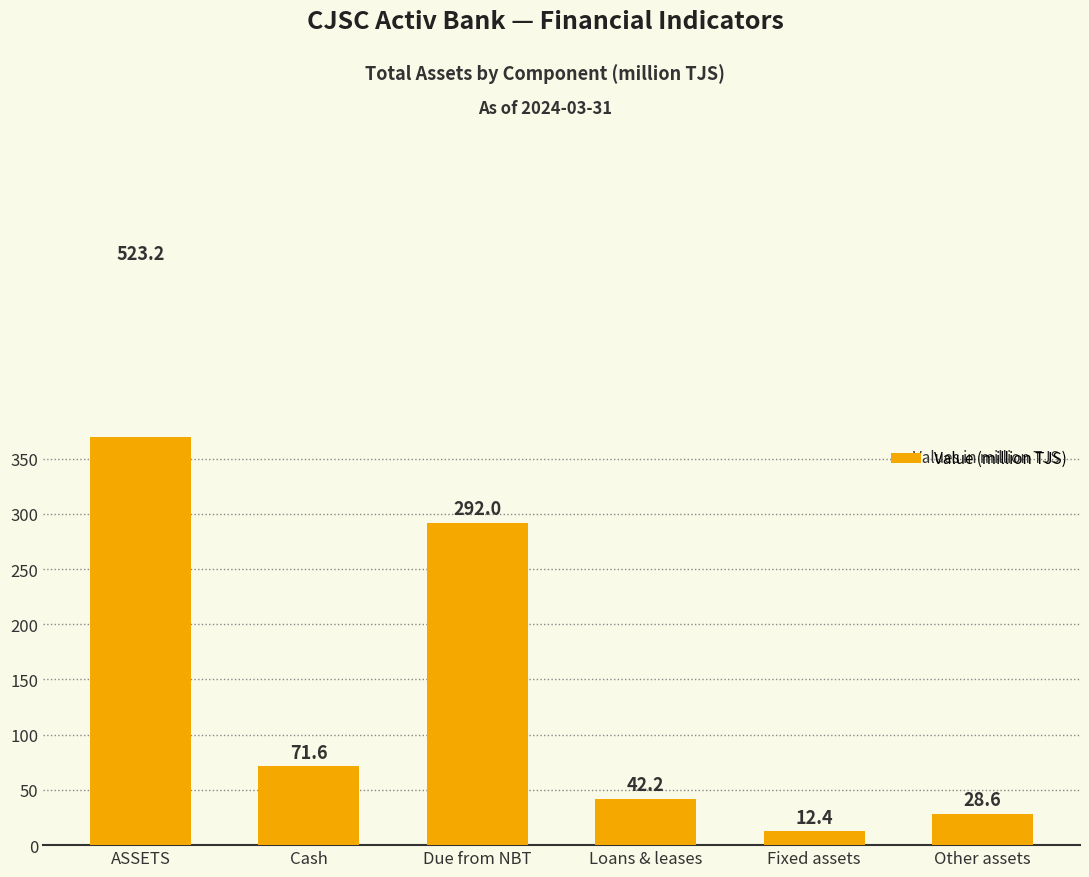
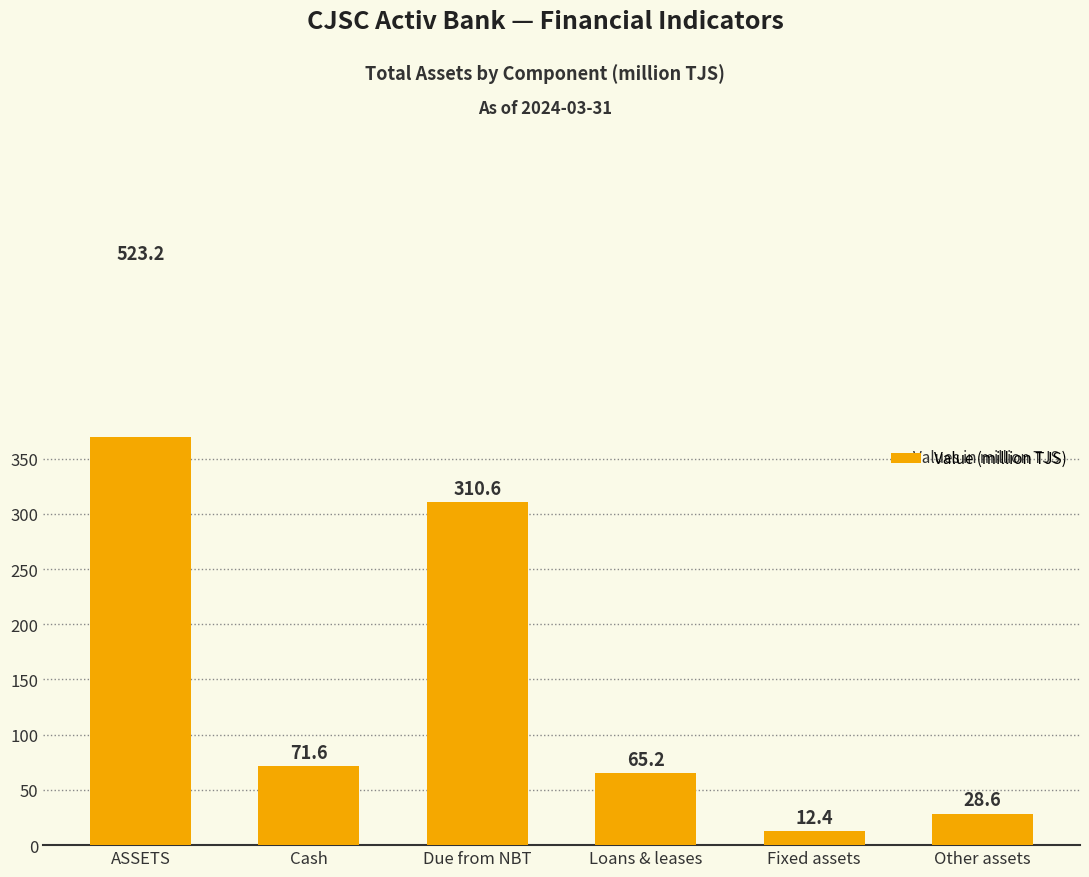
Due from NBT: 292.0 -> 310.6
Loans & leases: 42.2 -> 65.2
